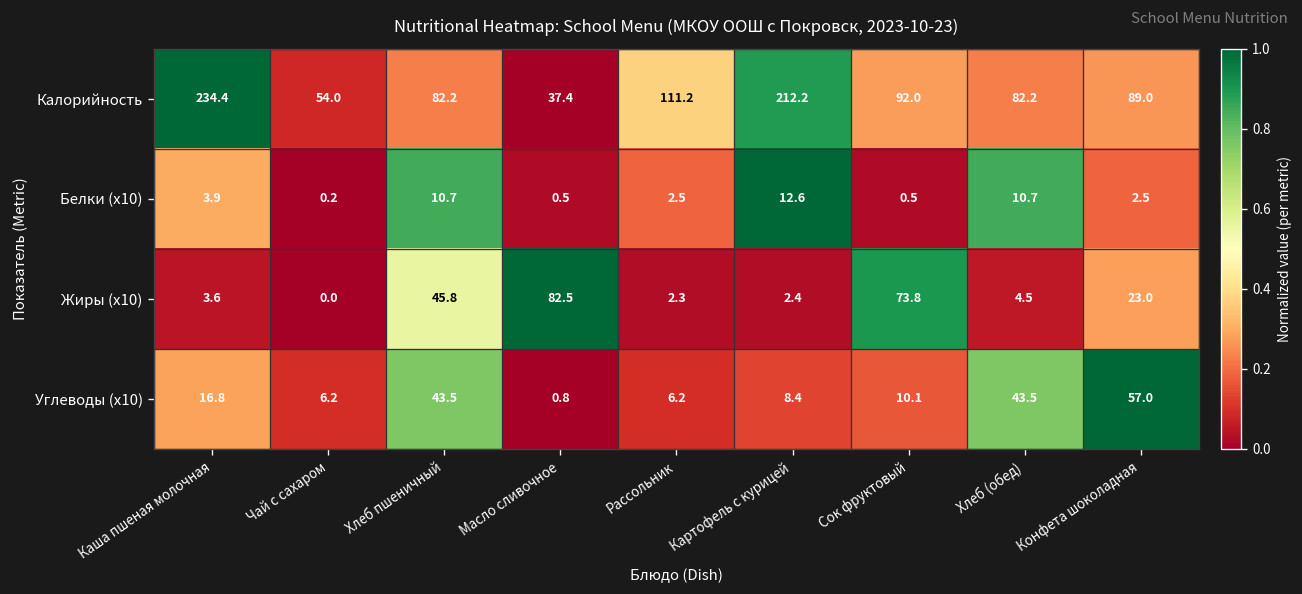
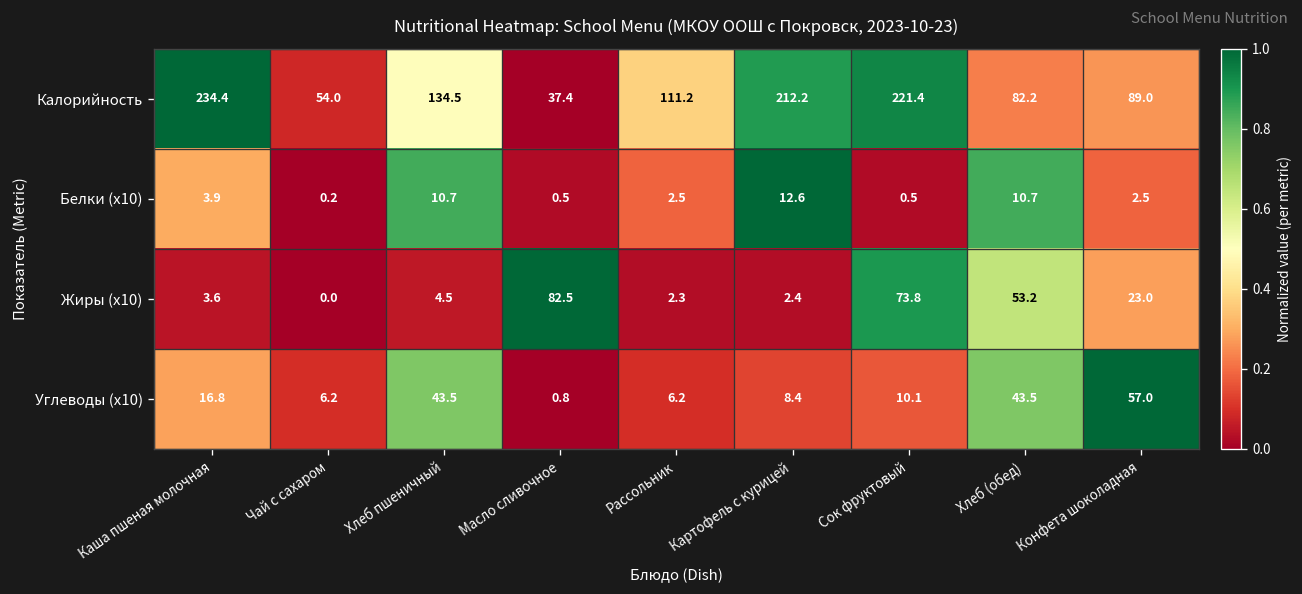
Калорийность, Хлеб пшеничный: 82.2 -> 134.5
Калорийность, Сок фруктовый: 92.0 -> 221.4
Жиры (x10), Хлеб пшеничный: 45.8 -> 4.5
Жиры (x10), Хлеб (обед): 4.5 -> 53.2
